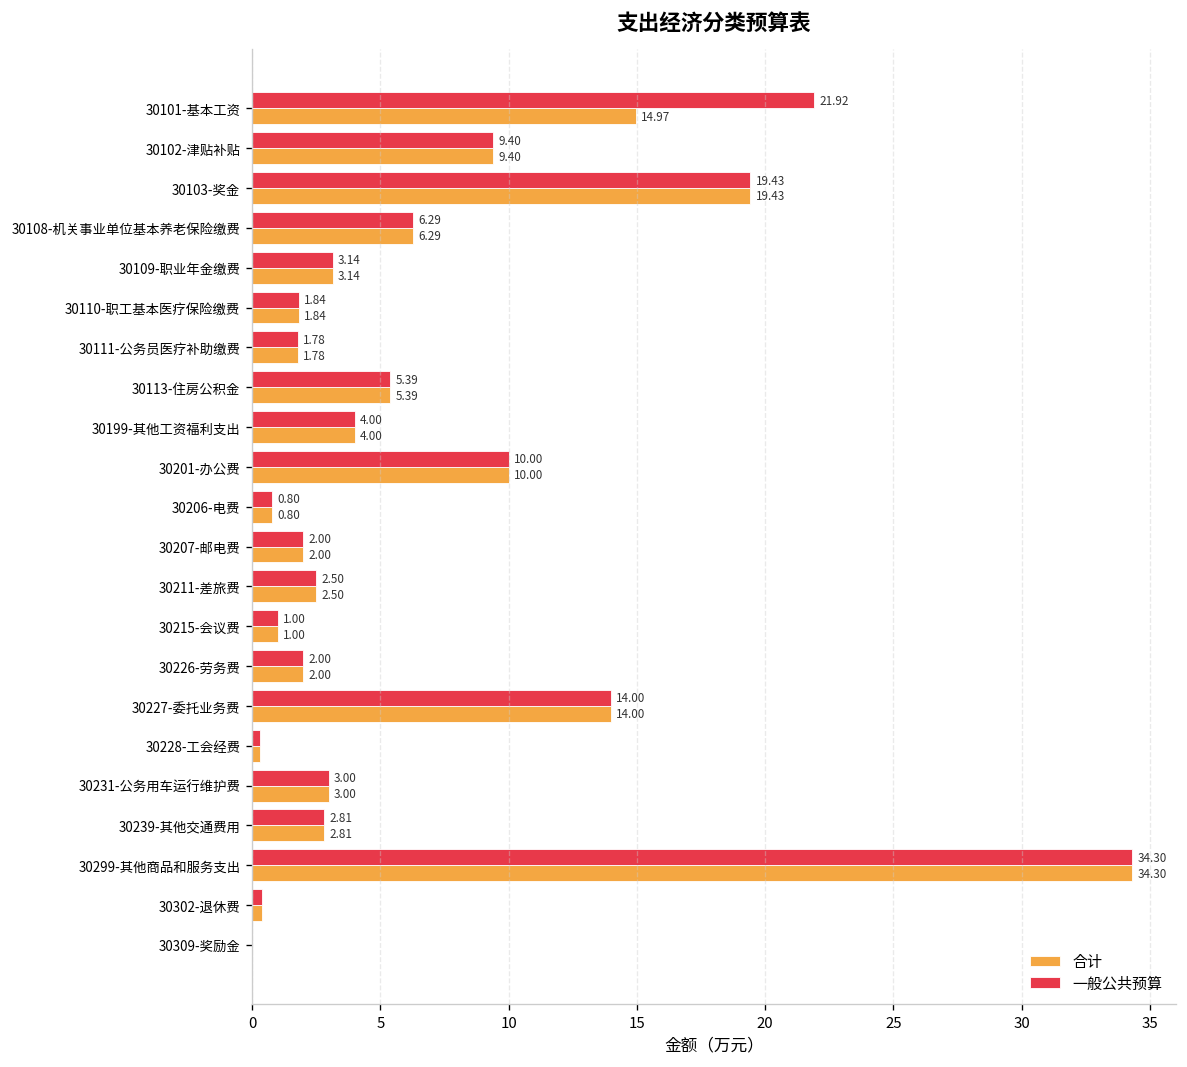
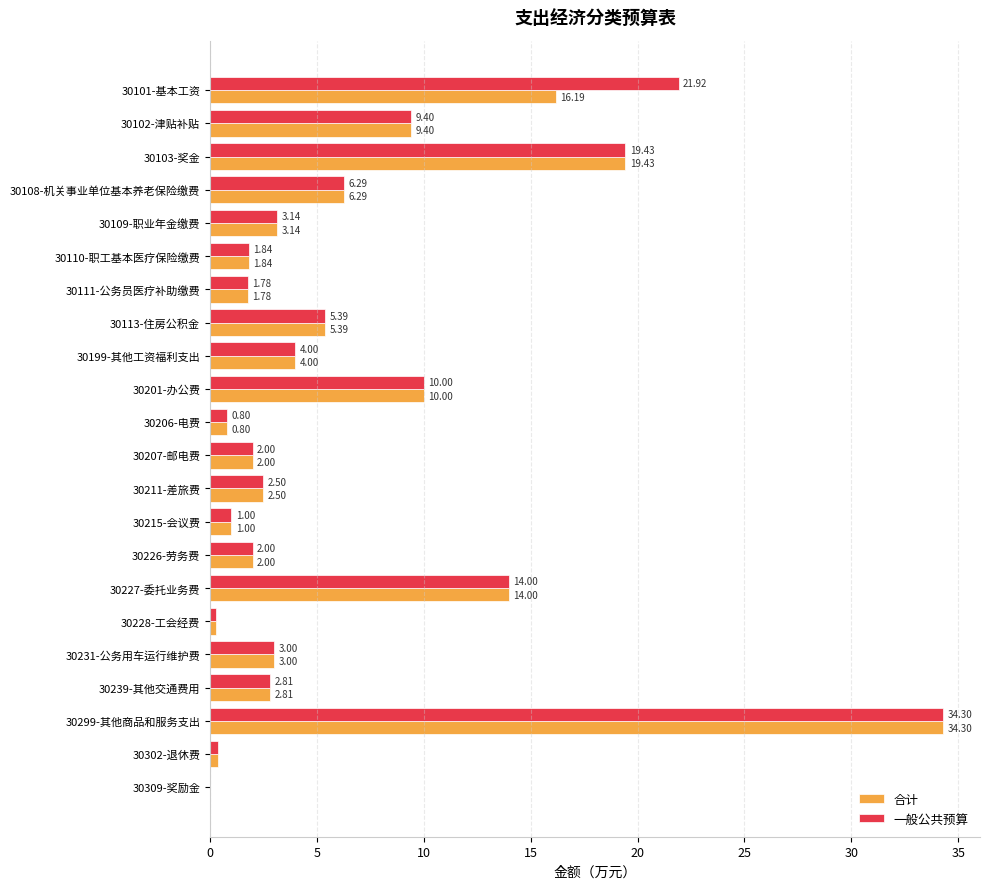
合计, 30101-基本工资: 14.97 -> 16.19
